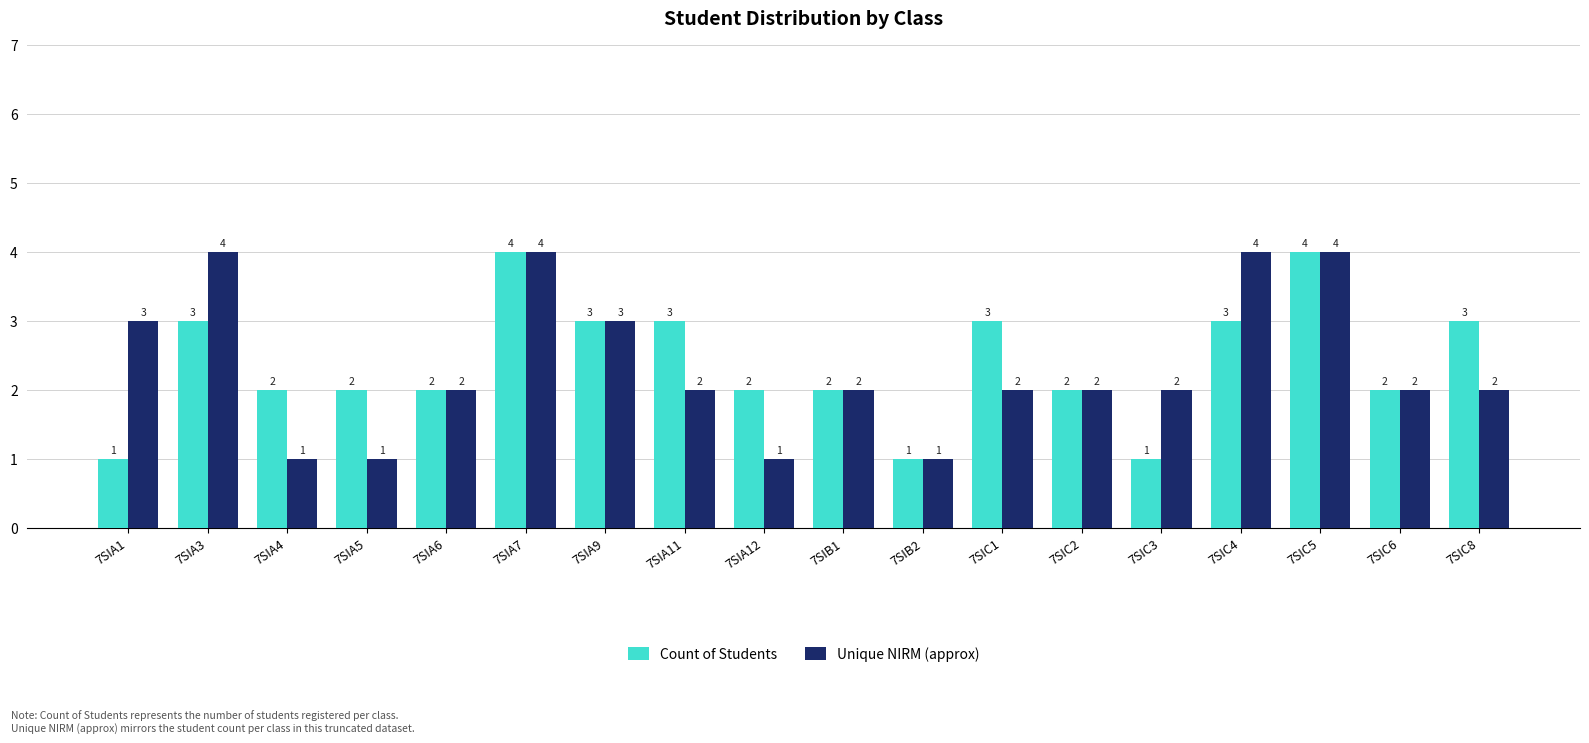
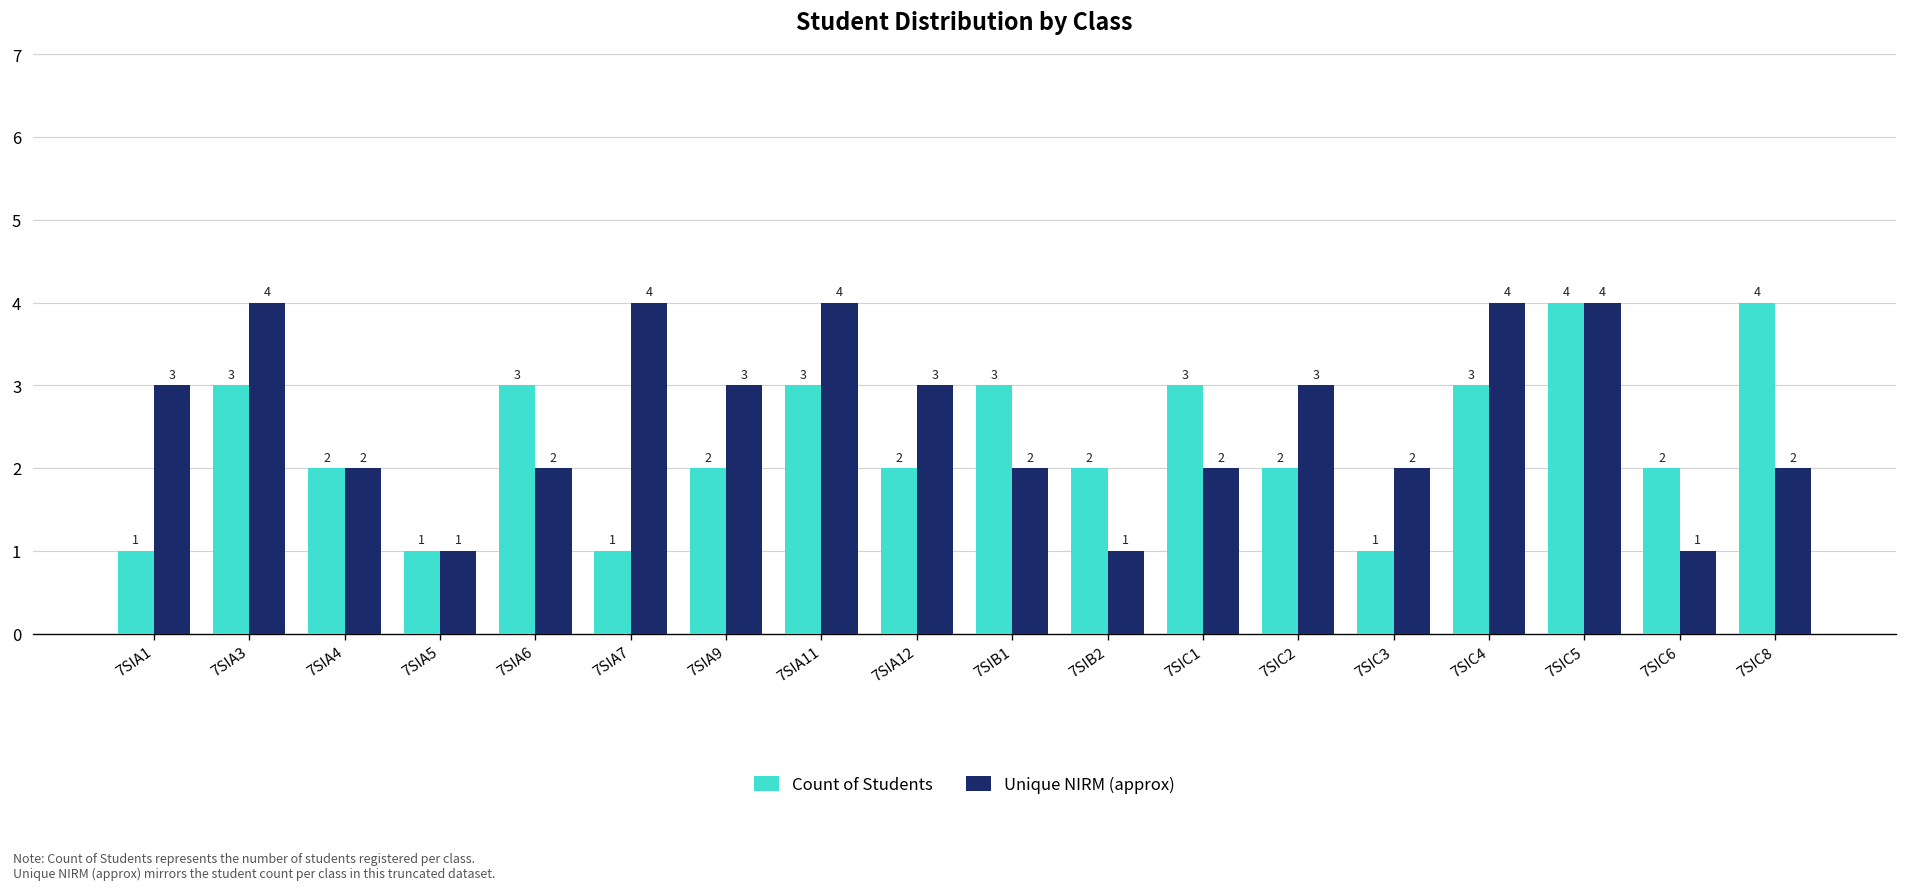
Unique NIRM (approx), 7SIA4: 1 -> 2
Count of Students, 7SIA5: 2 -> 1
Count of Students, 7SIA6: 2 -> 3
Count of Students, 7SIA7: 4 -> 1
Count of Students, 7SIA9: 3 -> 2
Unique NIRM (approx), 7SIA11: 2 -> 4
Unique NIRM (approx), 7SIA12: 1 -> 3
Count of Students, 7SIB1: 2 -> 3
Count of Students, 7SIB2: 1 -> 2
Unique NIRM (approx), 7SIC2: 2 -> 3
Unique NIRM (approx), 7SIC6: 2 -> 1
Count of Students, 7SIC8: 3 -> 4
